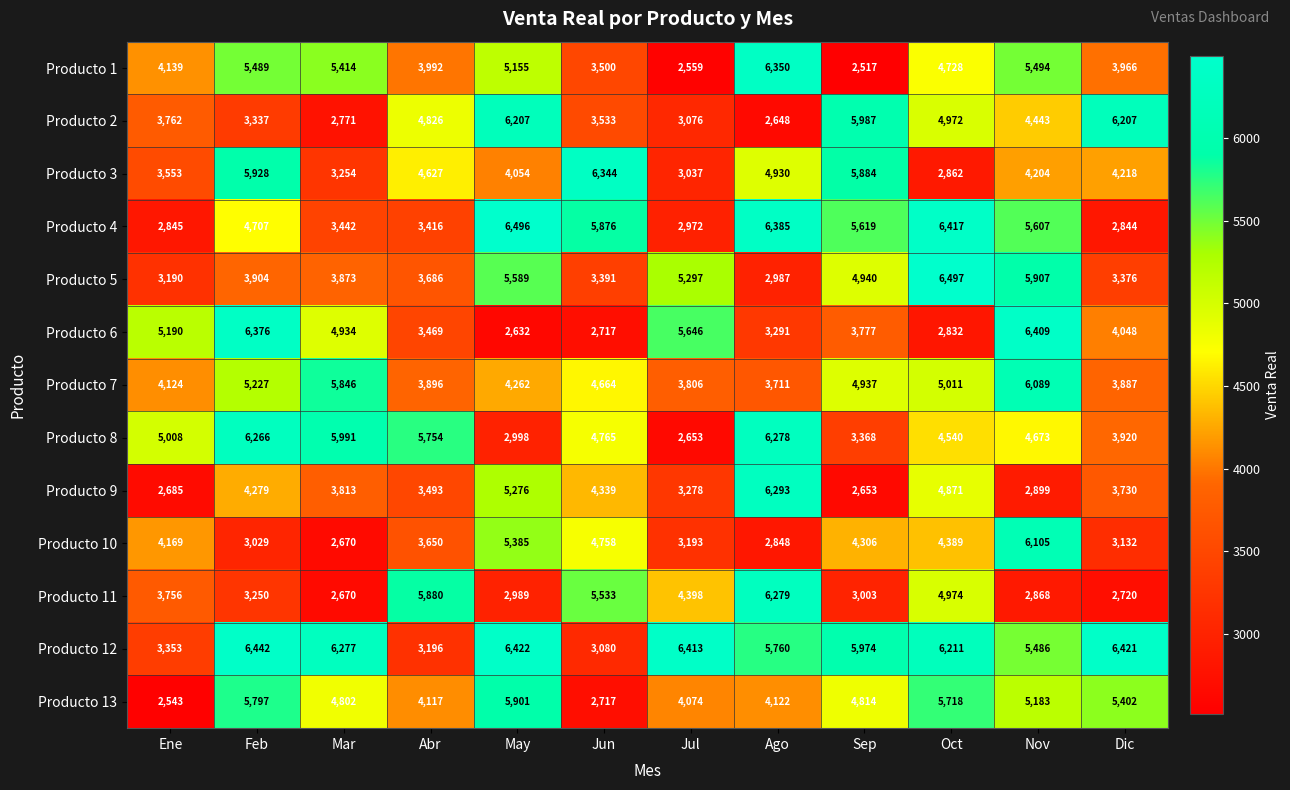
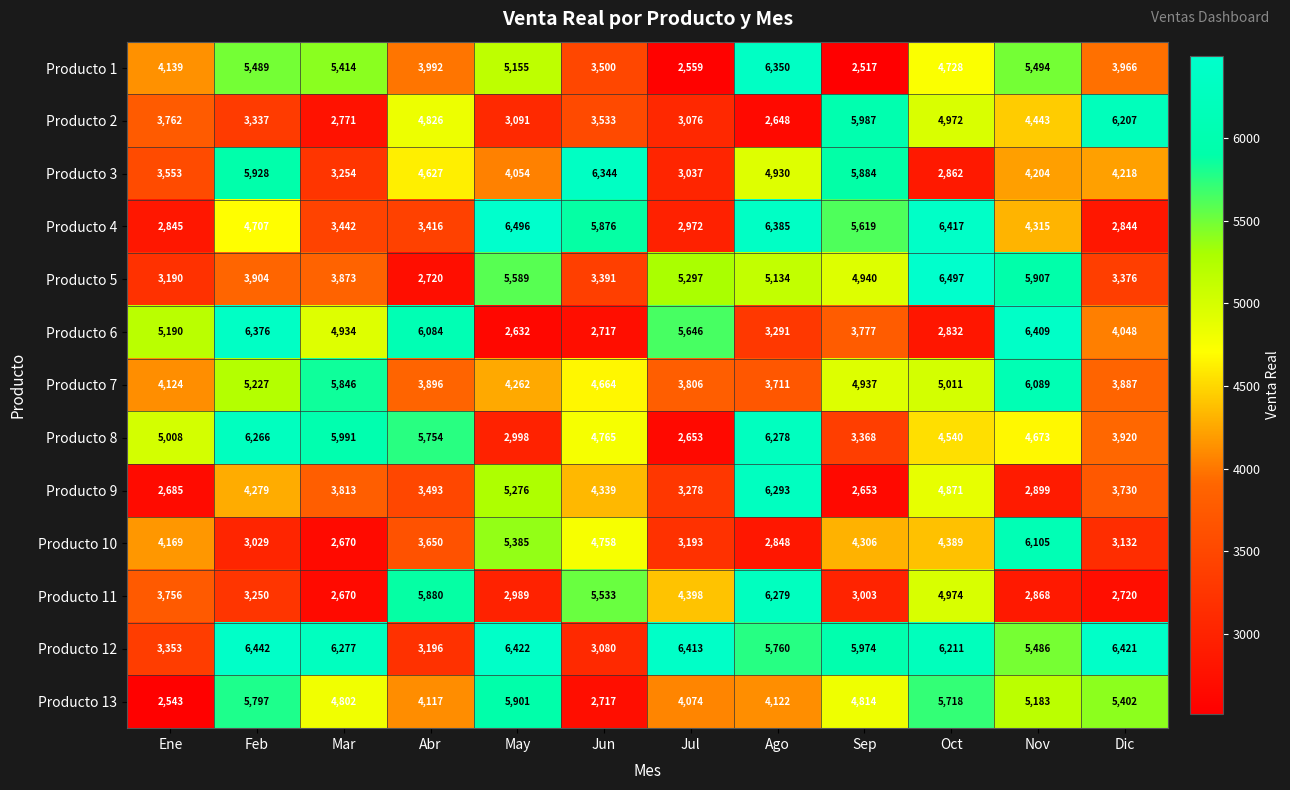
Producto 2, May: 6,207 -> 3,091
Producto 4, Nov: 5,607 -> 4,315
Producto 5, Abr: 3,686 -> 2,720
Producto 5, Ago: 2,987 -> 5,134
Producto 6, Abr: 3,469 -> 6,084
